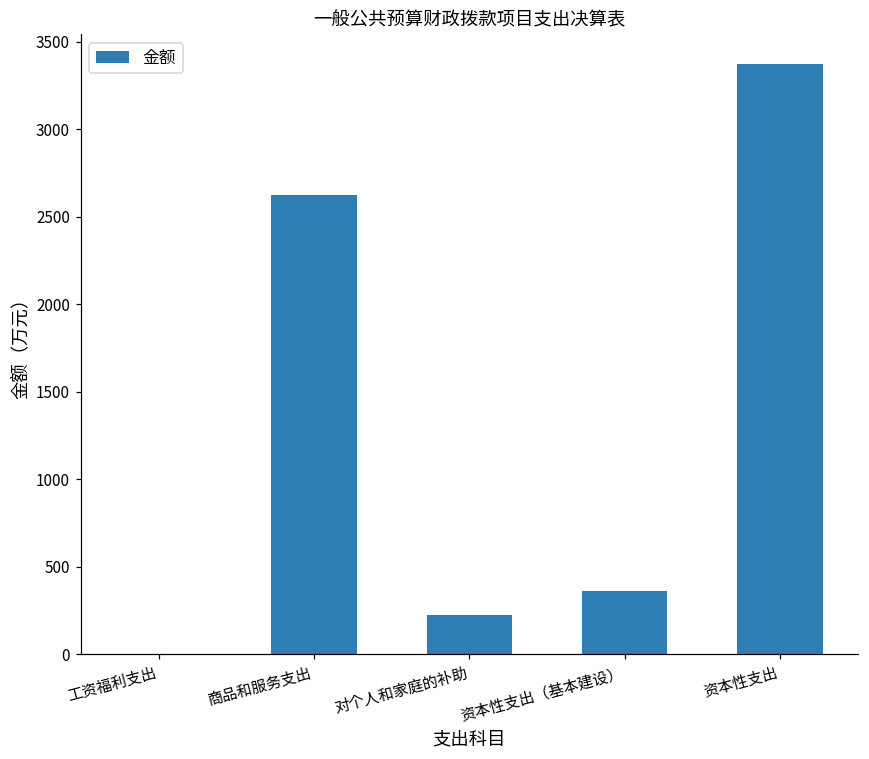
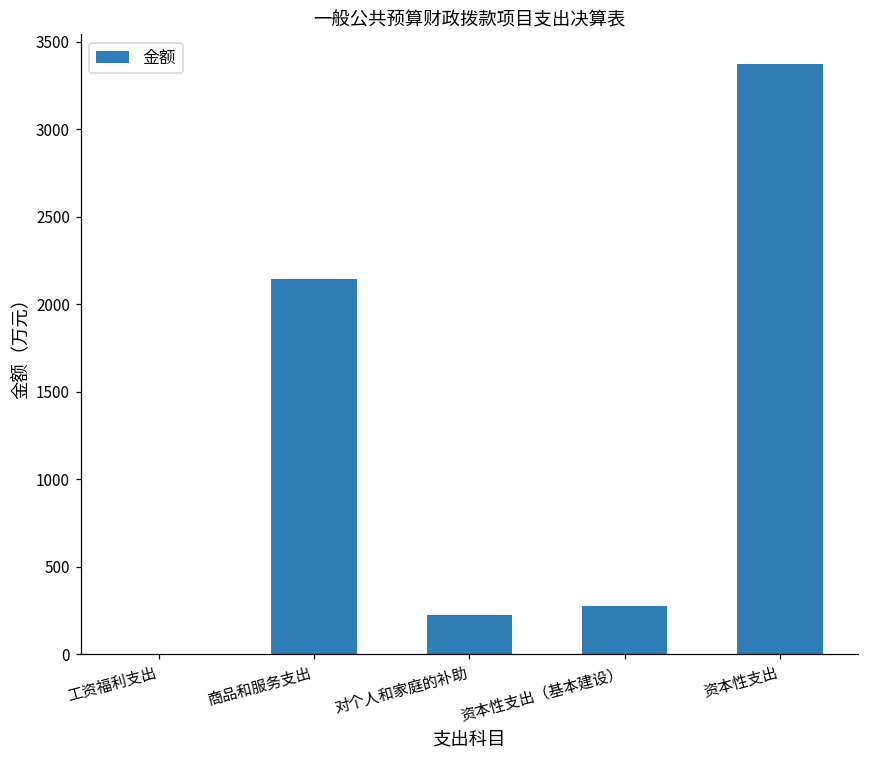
商品和服务支出: 2620 -> 2140
资本性支出（基本建设）: 360 -> 270
